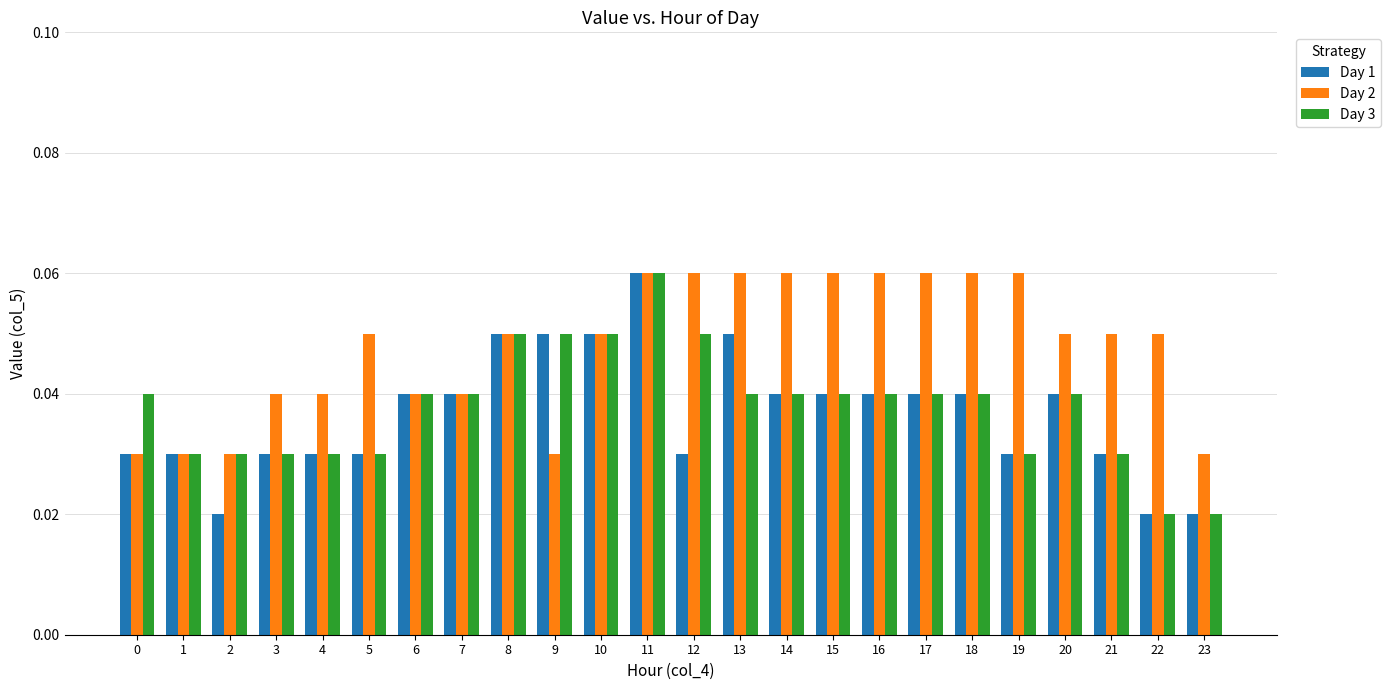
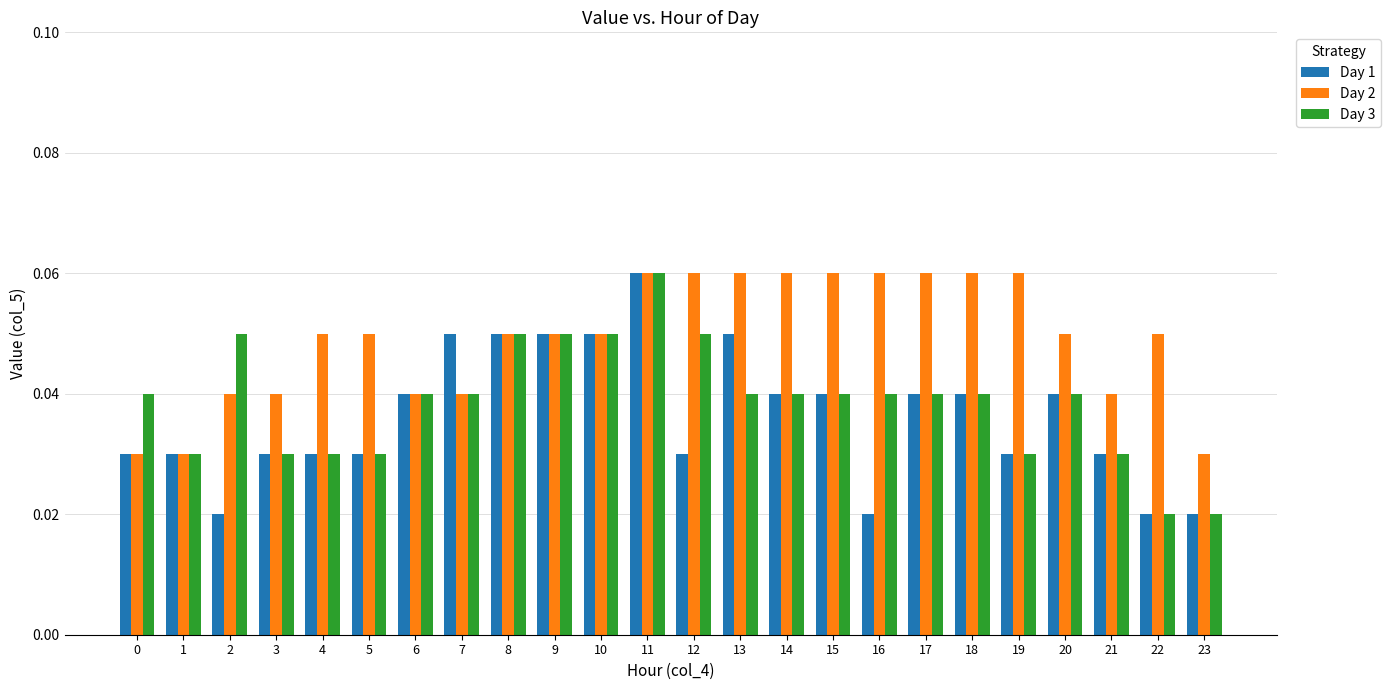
Day 2, 2: 0.03 -> 0.04
Day 3, 2: 0.03 -> 0.05
Day 2, 4: 0.04 -> 0.05
Day 1, 7: 0.04 -> 0.05
Day 2, 9: 0.03 -> 0.05
Day 1, 16: 0.04 -> 0.02
Day 2, 21: 0.05 -> 0.04
